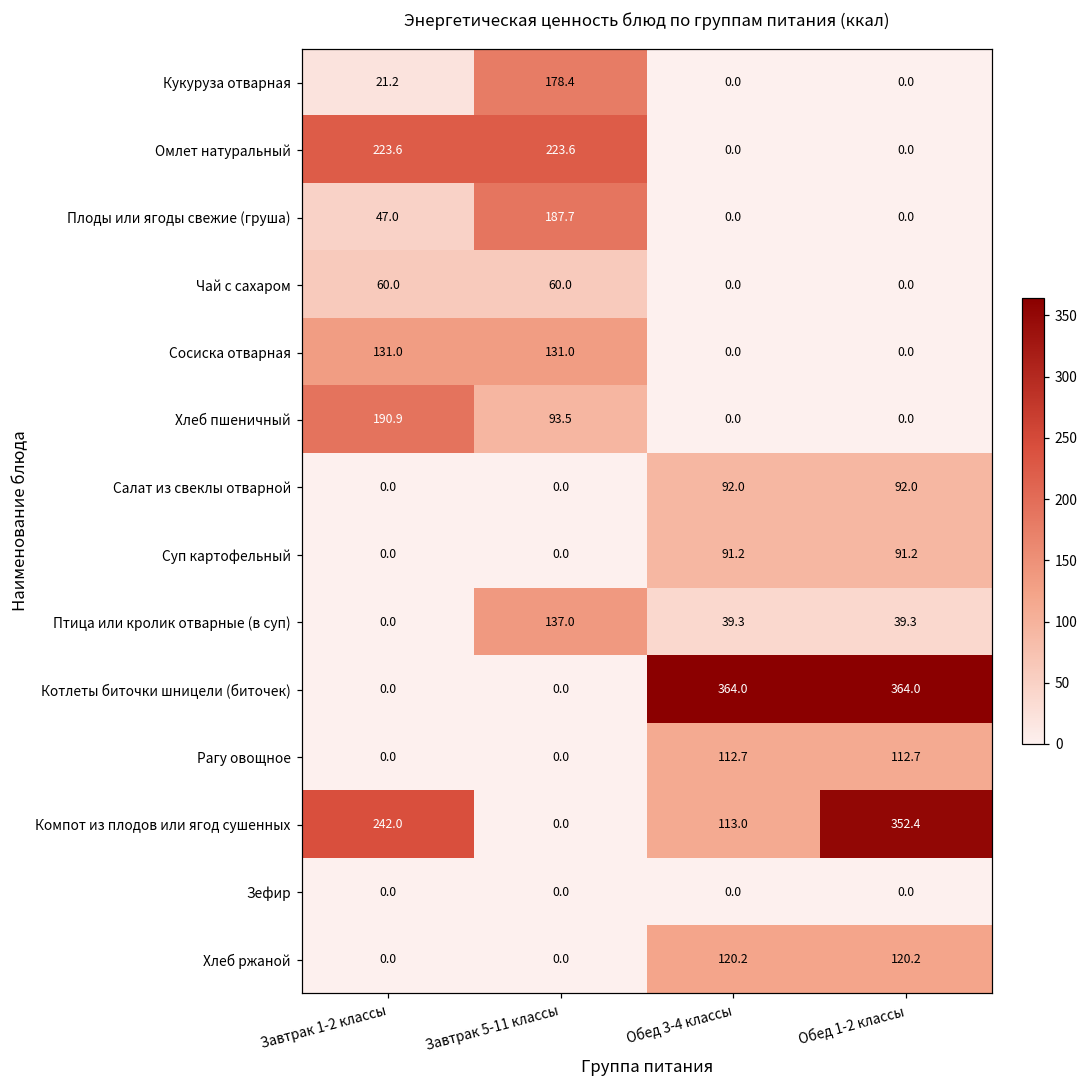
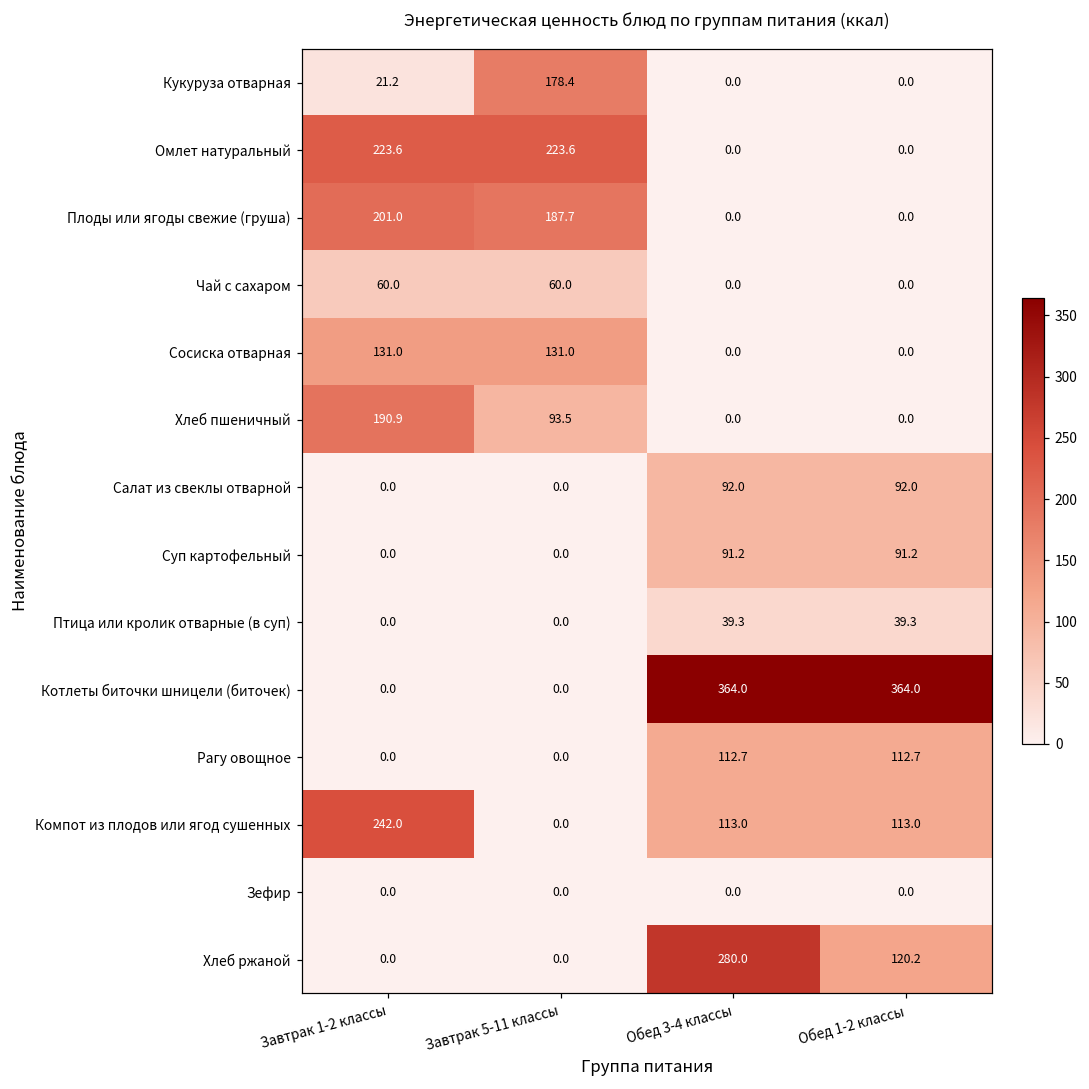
Плоды или ягоды свежие (груша), Завтрак 1-2 классы: 47.0 -> 201.0
Птица или кролик отварные (в суп), Завтрак 5-11 классы: 137.0 -> 0.0
Компот из плодов или ягод сушенных, Обед 1-2 классы: 352.4 -> 113.0
Хлеб ржаной, Обед 3-4 классы: 120.2 -> 280.0
